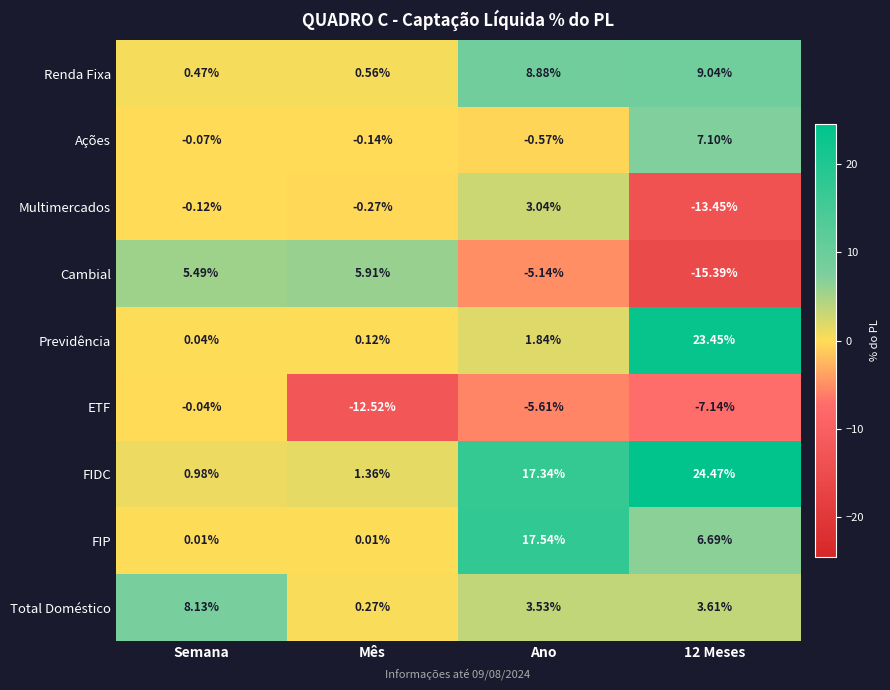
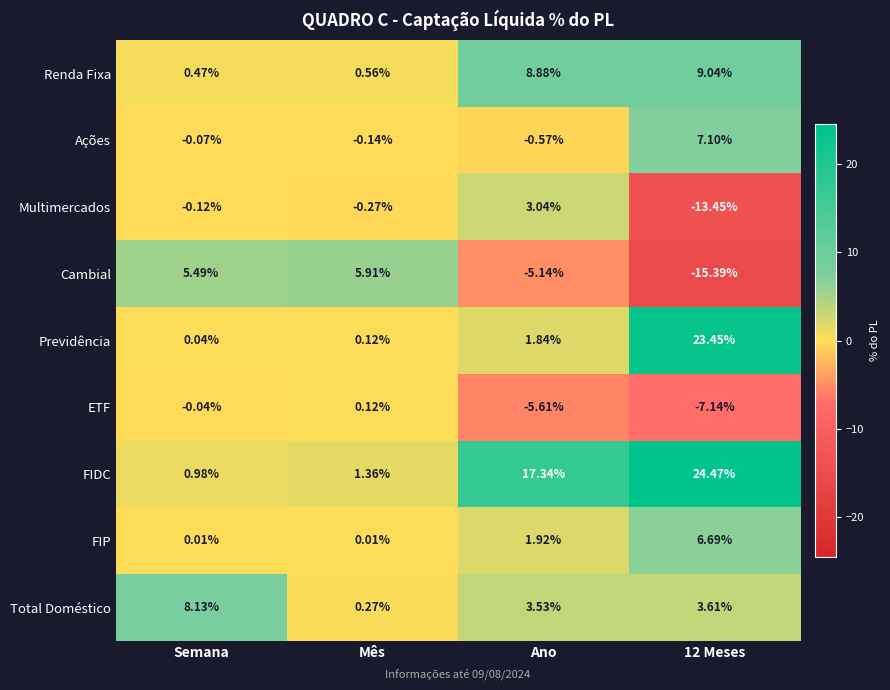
ETF, Mês: -12.52% -> 0.12%
FIP, Ano: 17.54% -> 1.92%
